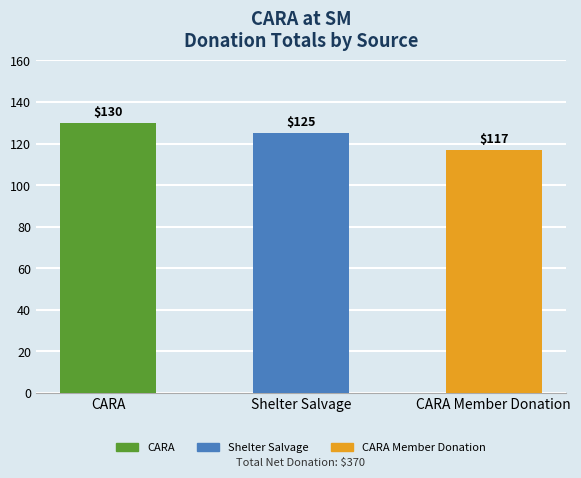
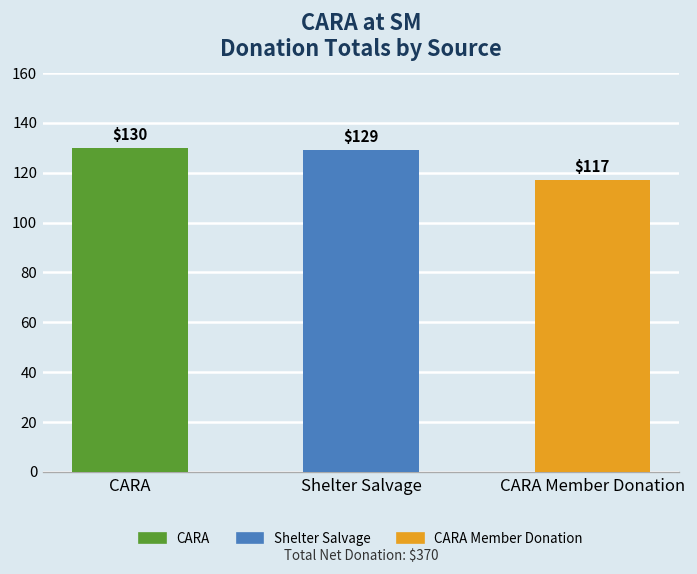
Shelter Salvage: $125 -> $129
